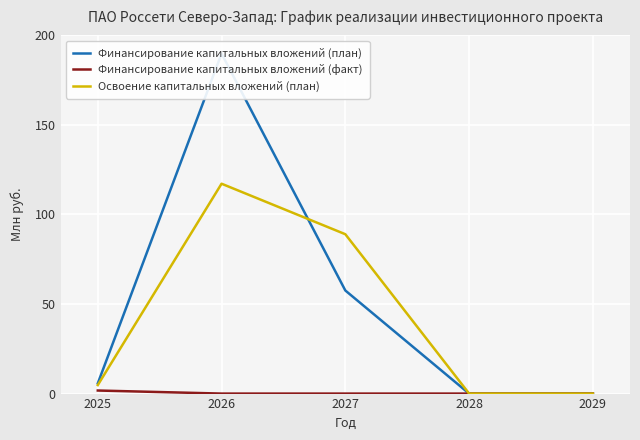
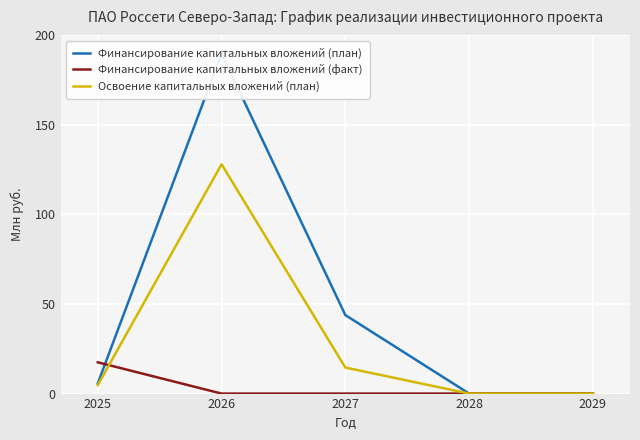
Финансирование капитальных вложений (факт), 2025: 2 -> 17
Освоение капитальных вложений (план), 2026: 117 -> 128
Финансирование капитальных вложений (план), 2027: 58 -> 44
Освоение капитальных вложений (план), 2027: 89 -> 15
